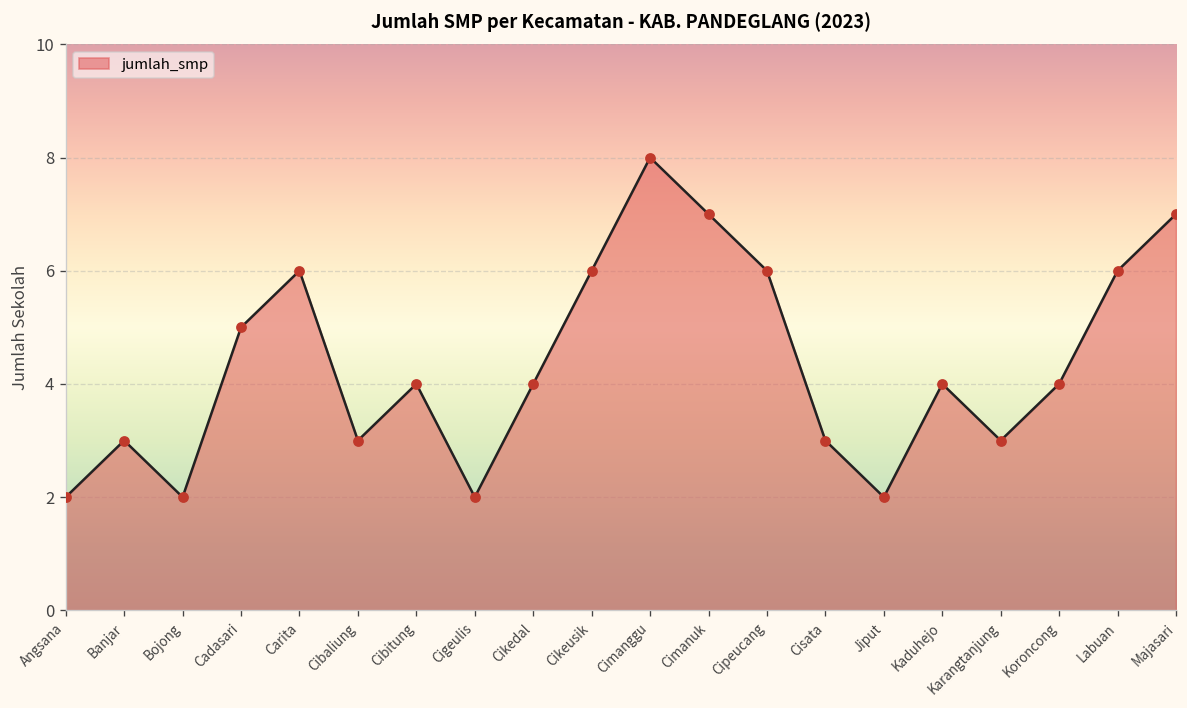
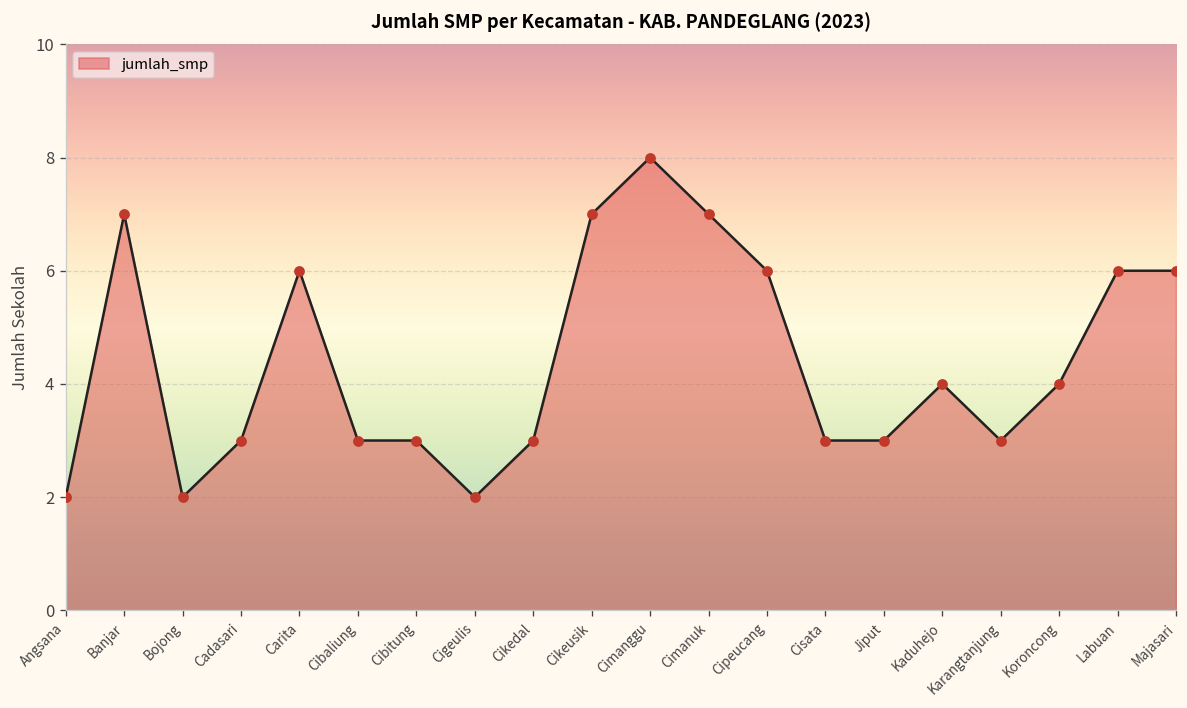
Banjar: 3 -> 7
Cadasari: 5 -> 3
Cibitung: 4 -> 3
Cikedal: 4 -> 3
Cikeusik: 6 -> 7
Jiput: 2 -> 3
Majasari: 7 -> 6
